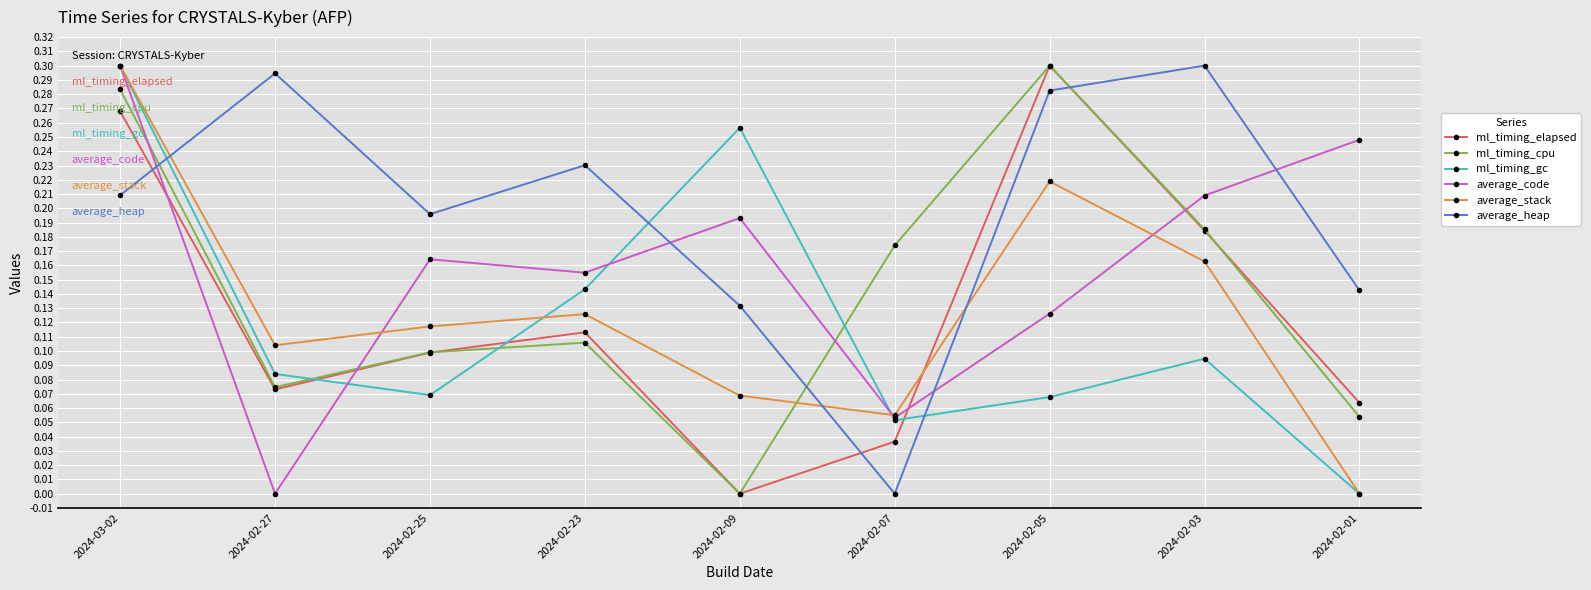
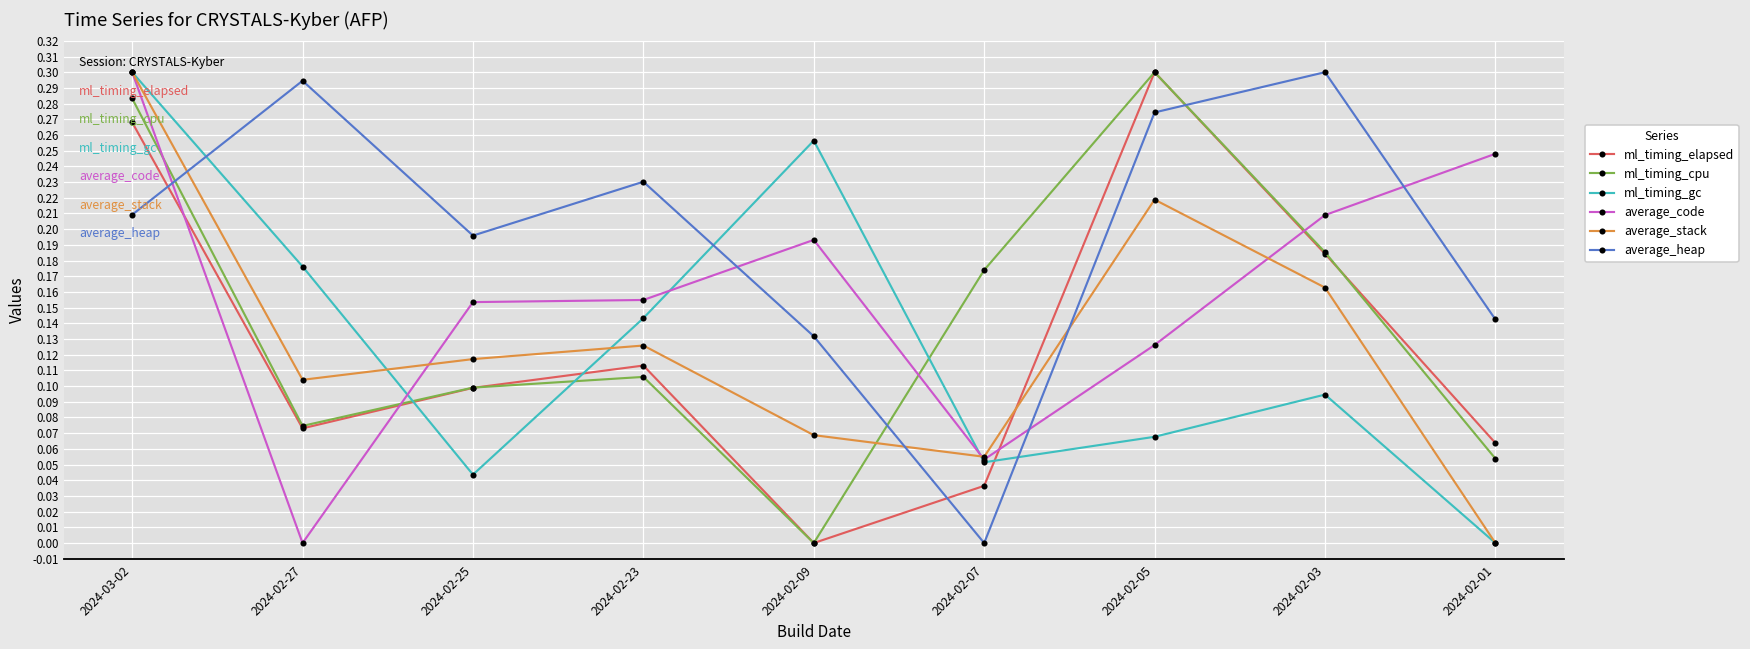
ml_timing_gc, 2024-02-27: 0.084 -> 0.176
ml_timing_gc, 2024-02-25: 0.069 -> 0.044
average_code, 2024-02-25: 0.164 -> 0.154
average_heap, 2024-02-05: 0.283 -> 0.274
